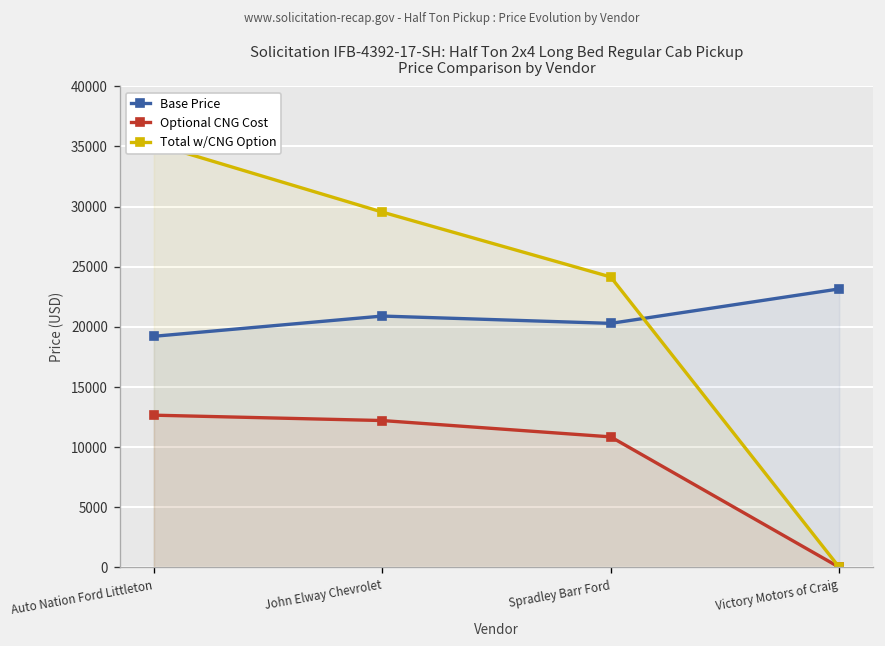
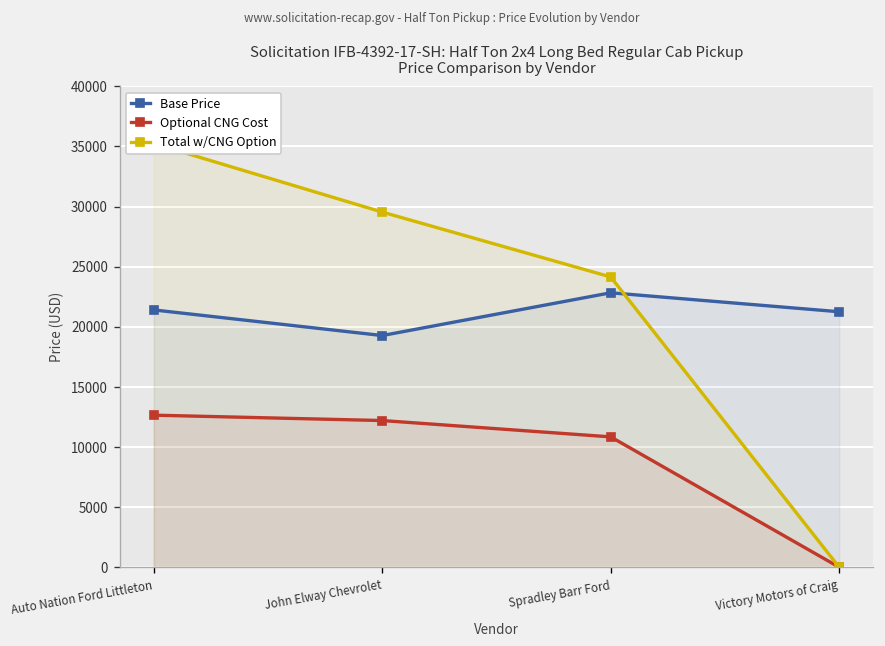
Base Price, Auto Nation Ford Littleton: 19200 -> 21400
Base Price, John Elway Chevrolet: 20900 -> 19300
Base Price, Spradley Barr Ford: 20300 -> 22800
Base Price, Victory Motors of Craig: 23100 -> 21300
